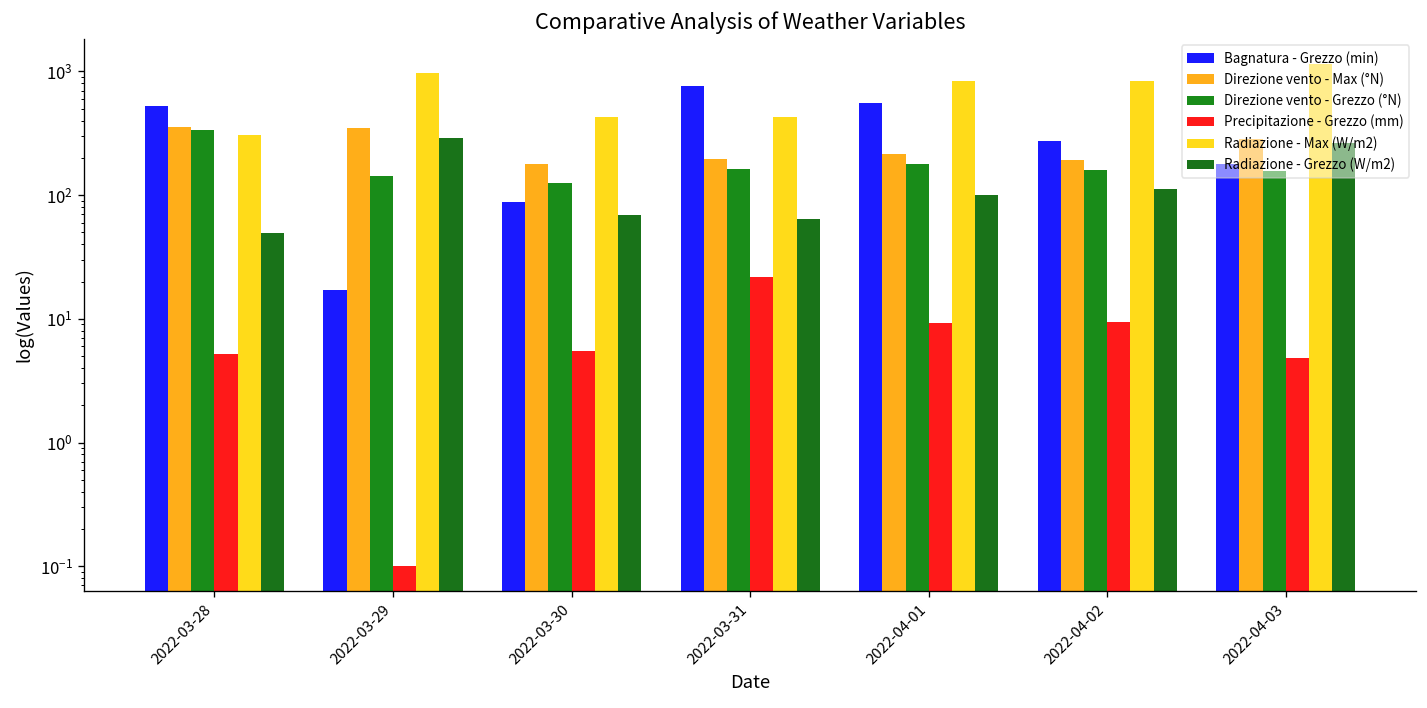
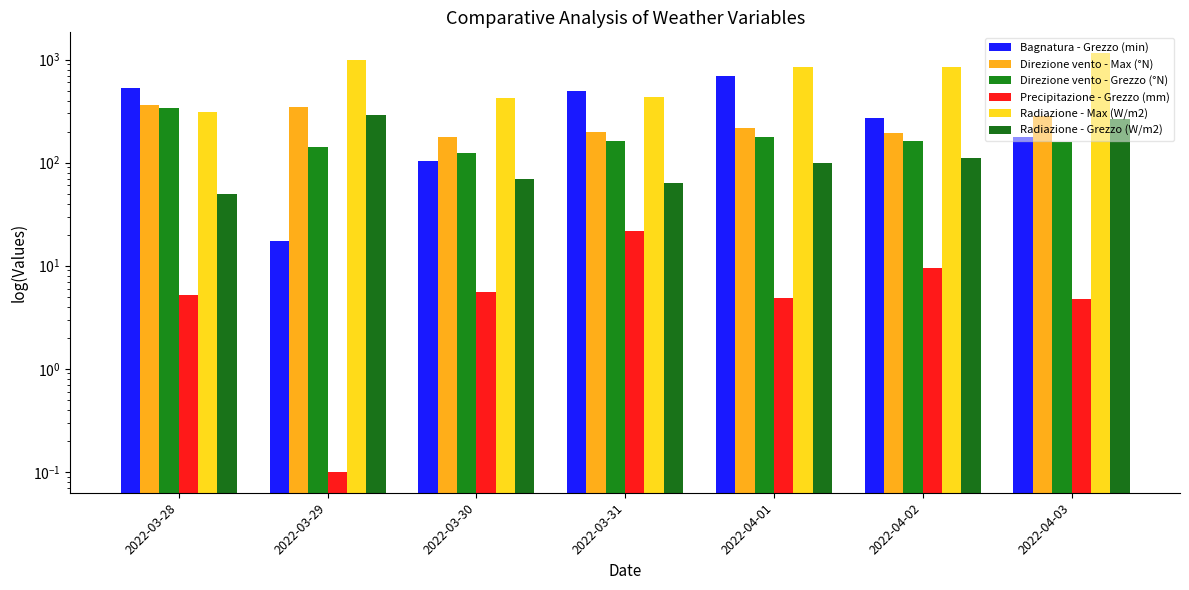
Bagnatura - Grezzo (min), 2022-03-30: 90 -> 100
Bagnatura - Grezzo (min), 2022-03-31: 800 -> 500
Bagnatura - Grezzo (min), 2022-04-01: 600 -> 700
Precipitazione - Grezzo (mm), 2022-04-01: 9 -> 5
